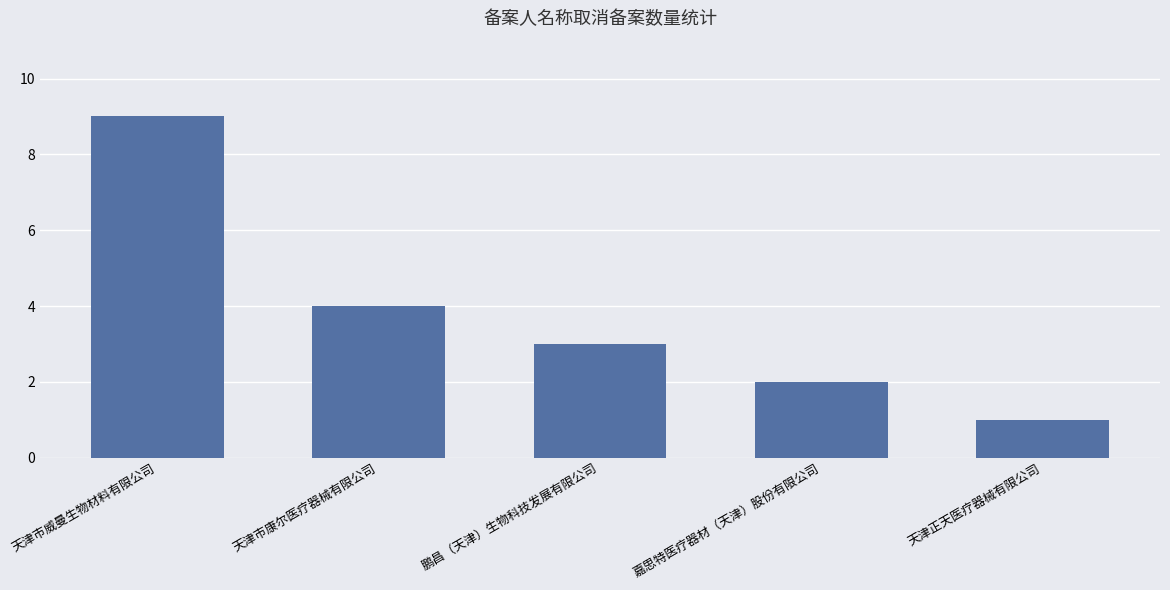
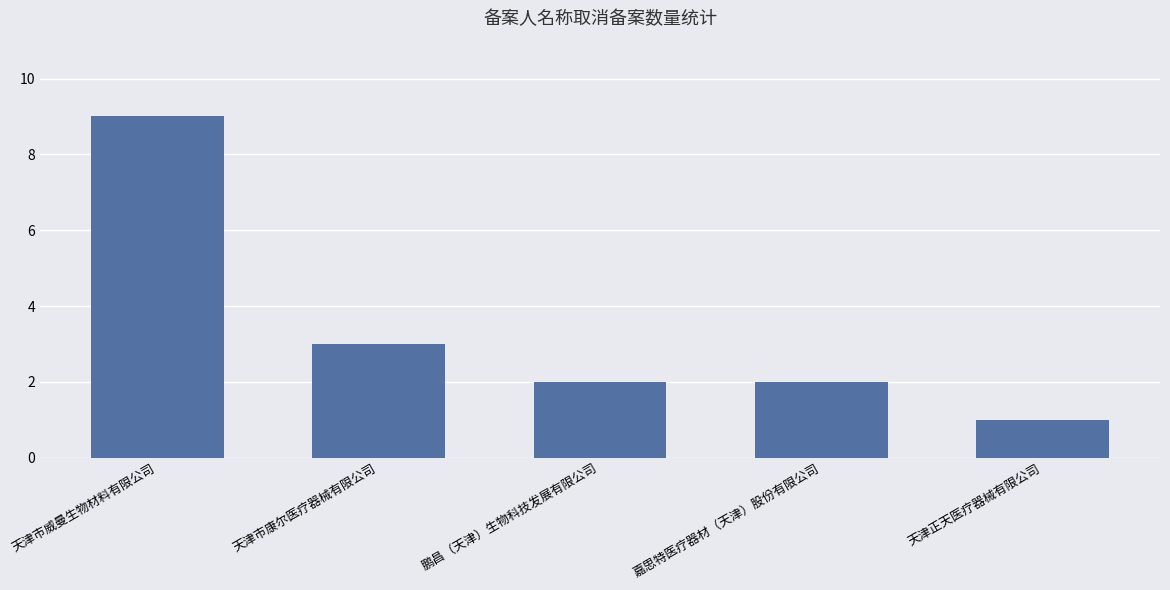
天津市康尔医疗器械有限公司: 4 -> 3
鹏昌（天津）生物科技发展有限公司: 3 -> 2
